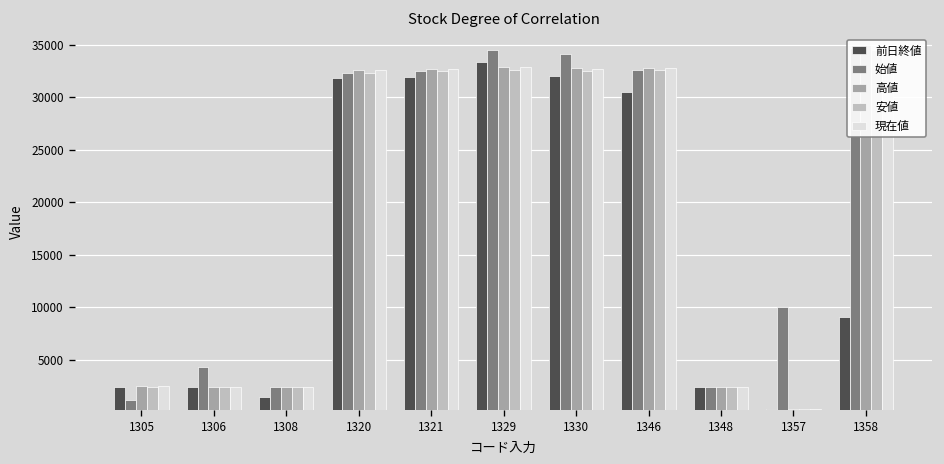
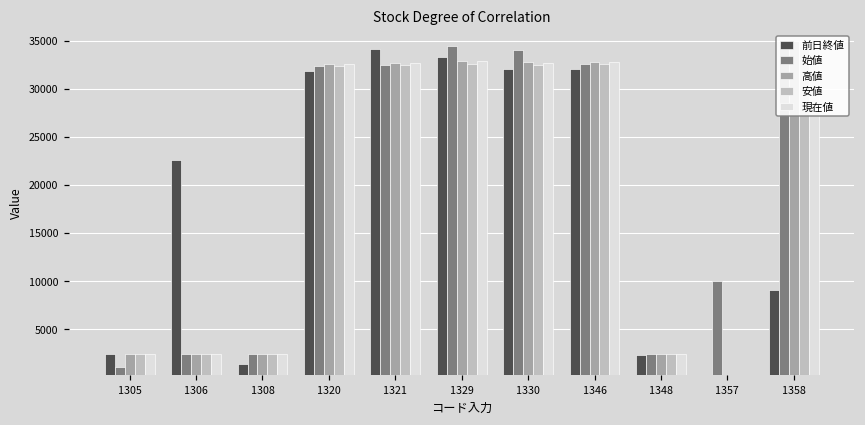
前日終値, 1306: 2000 -> 23000
始値, 1306: 4000 -> 2000
前日終値, 1321: 32000 -> 34000
前日終値, 1346: 31000 -> 32000
